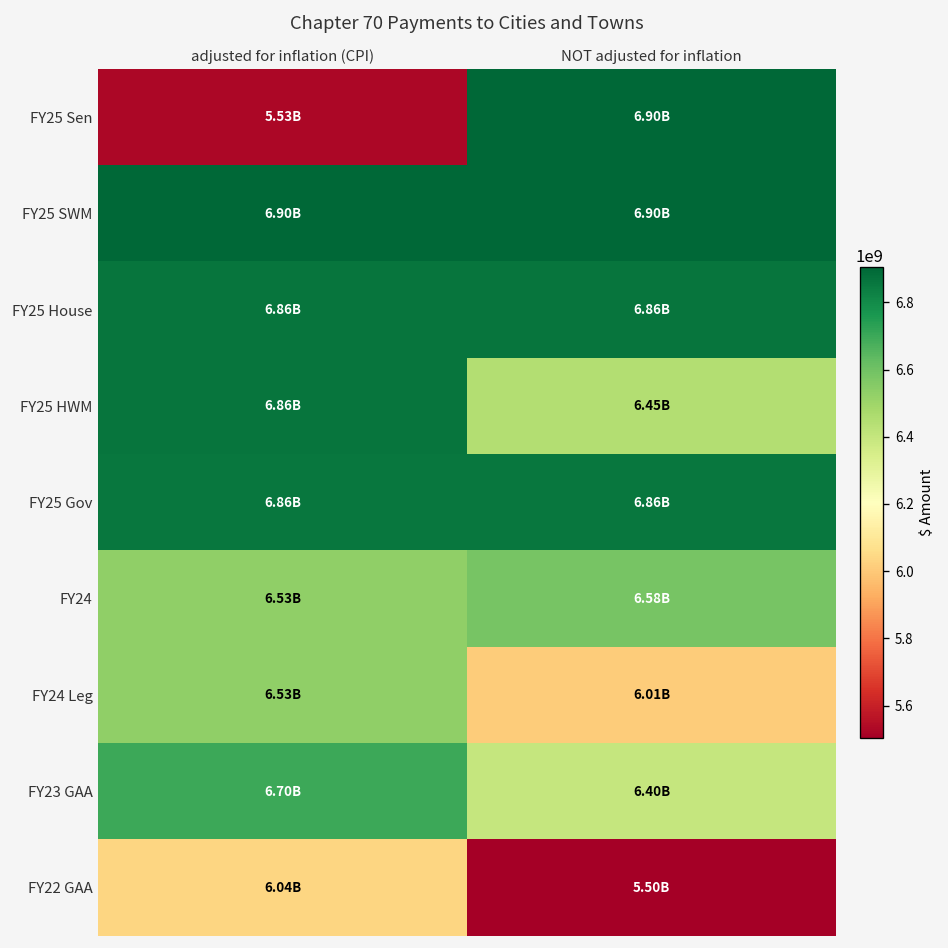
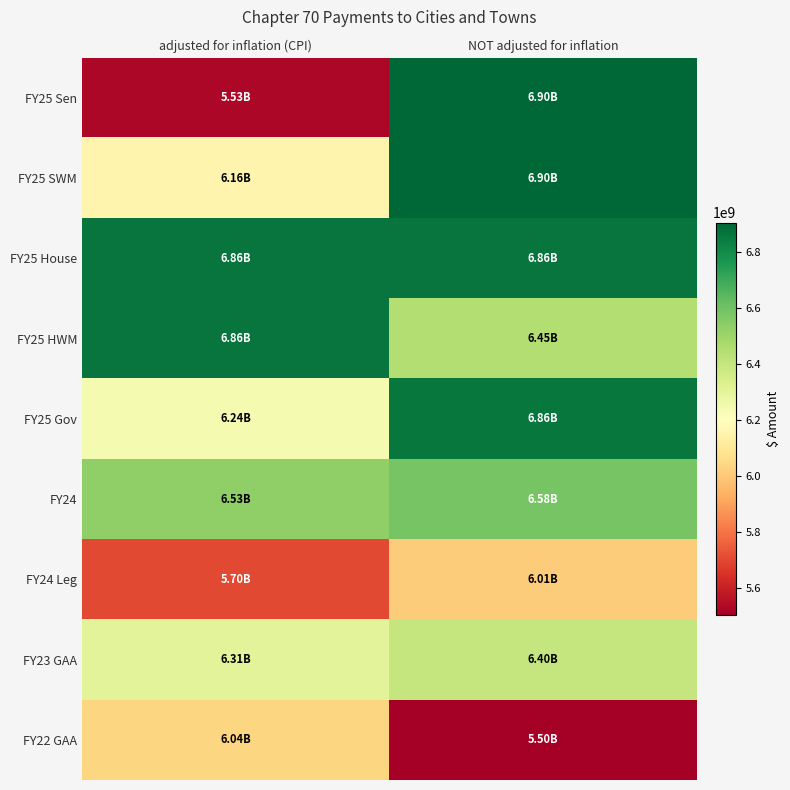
FY25 SWM, adjusted for inflation (CPI): 6.90B -> 6.16B
FY25 Gov, adjusted for inflation (CPI): 6.86B -> 6.24B
FY24 Leg, adjusted for inflation (CPI): 6.53B -> 5.70B
FY23 GAA, adjusted for inflation (CPI): 6.70B -> 6.31B
